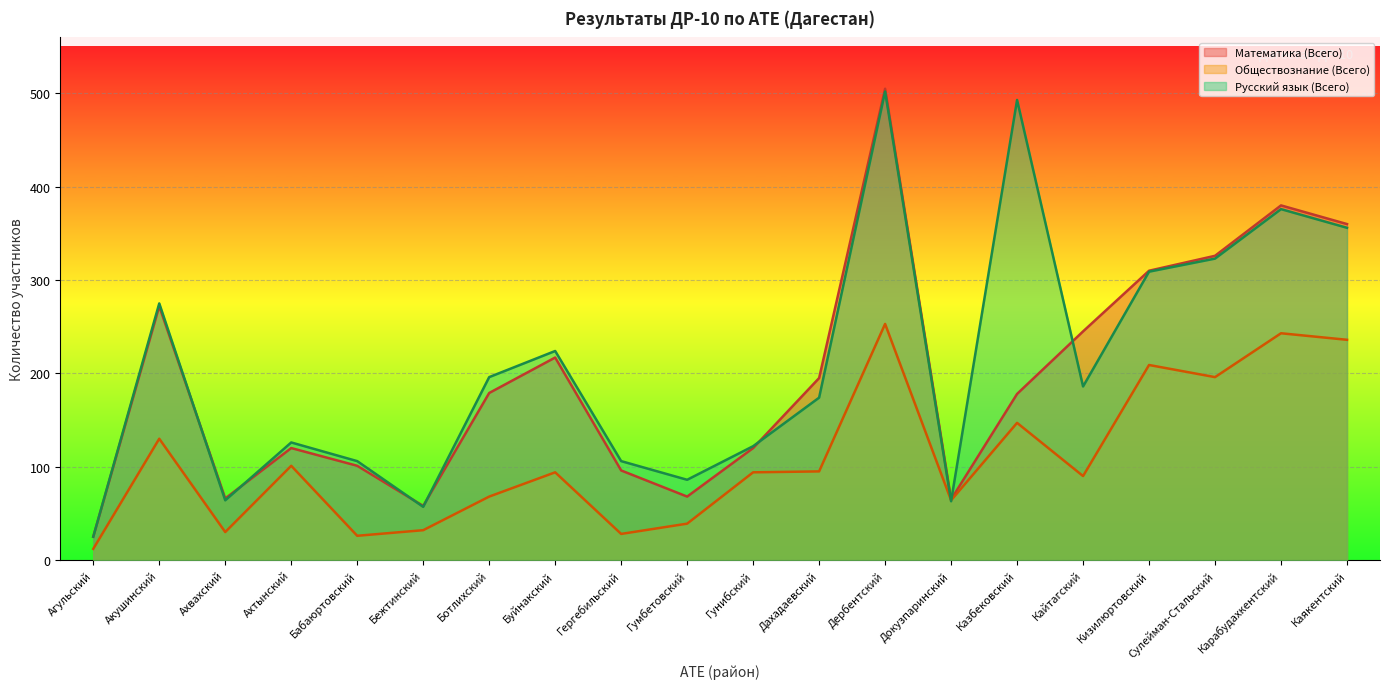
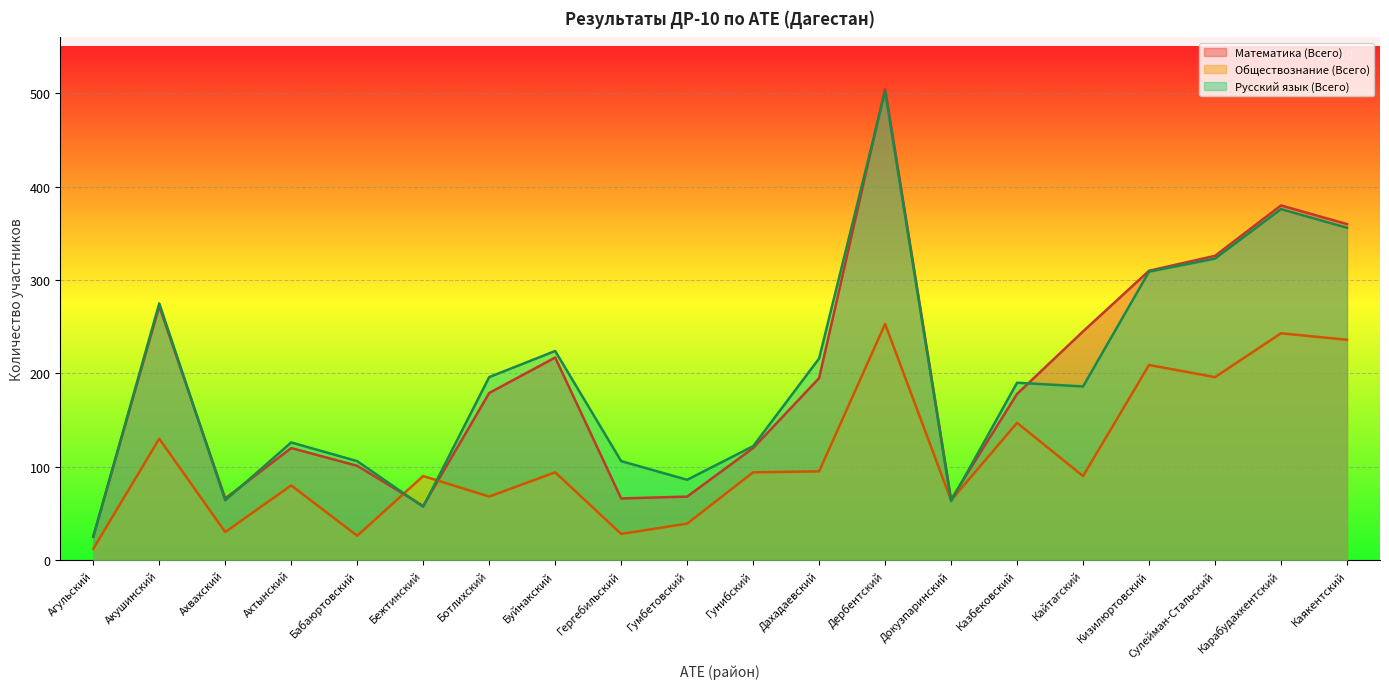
Обществознание (Всего), Ахтынский: 100 -> 80
Обществознание (Всего), Бежтинский: 30 -> 90
Математика (Всего), Гергебильский: 100 -> 70
Русский язык (Всего), Дахадаевский: 170 -> 220
Русский язык (Всего), Казбековский: 490 -> 190
